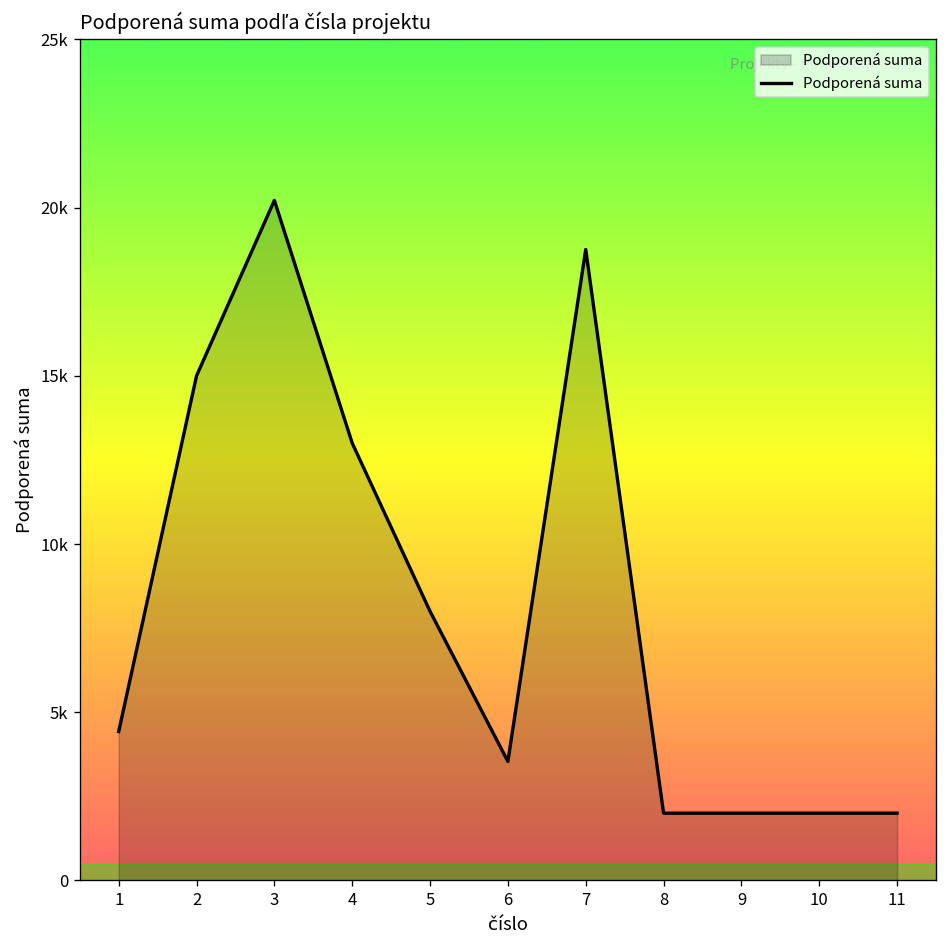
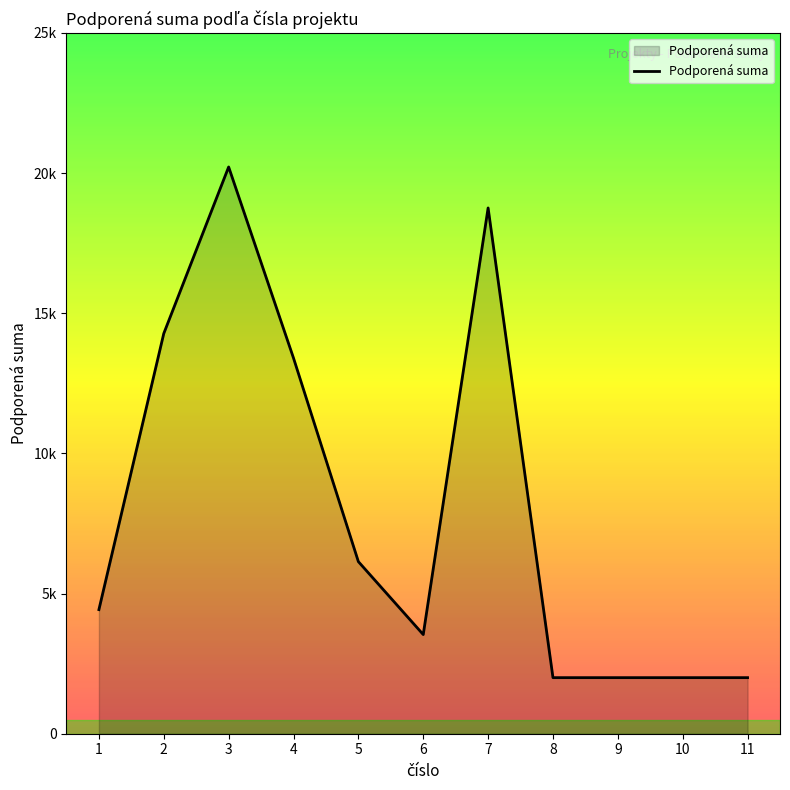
2: 15000 -> 14300
4: 13000 -> 13400
5: 8000 -> 6100
